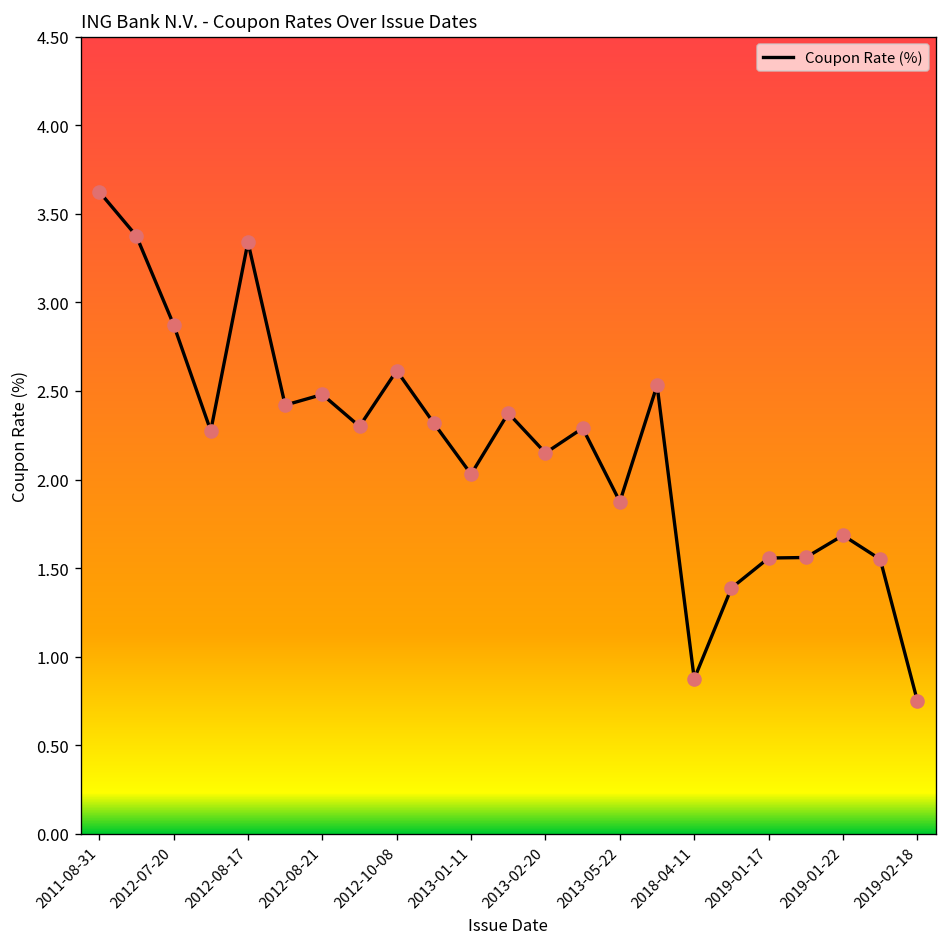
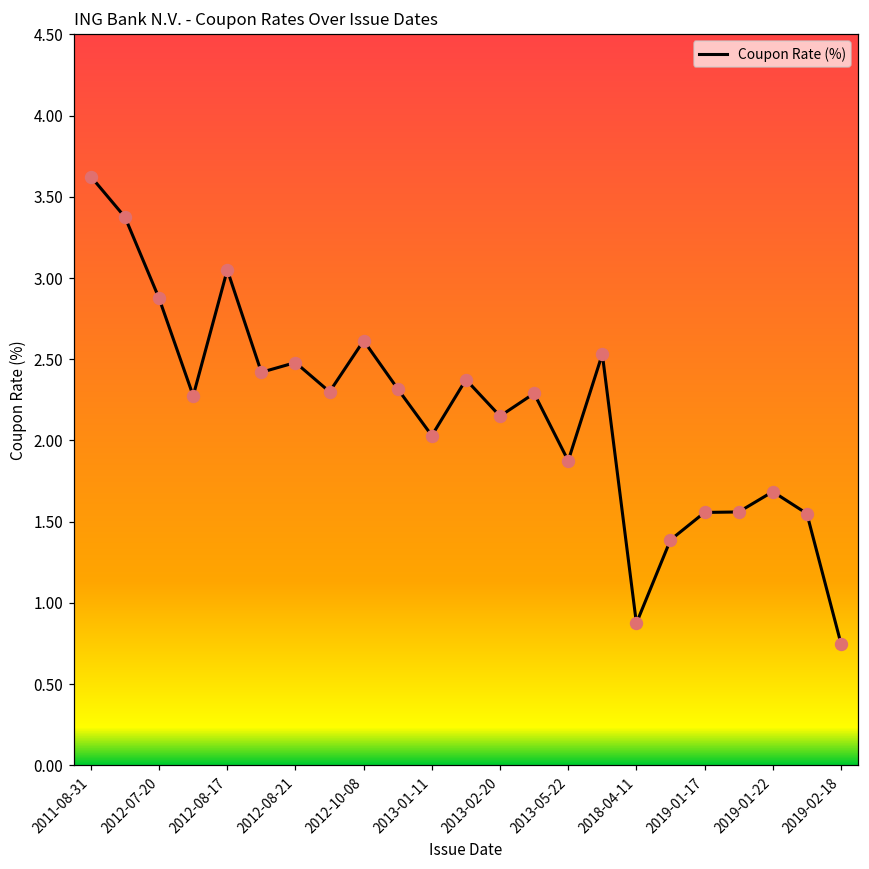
2012-08-17: 3.34 -> 3.05
